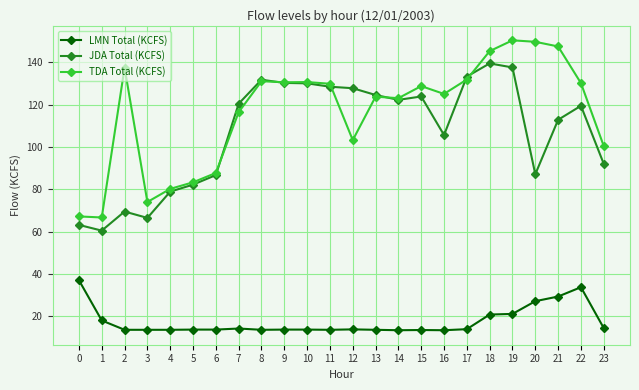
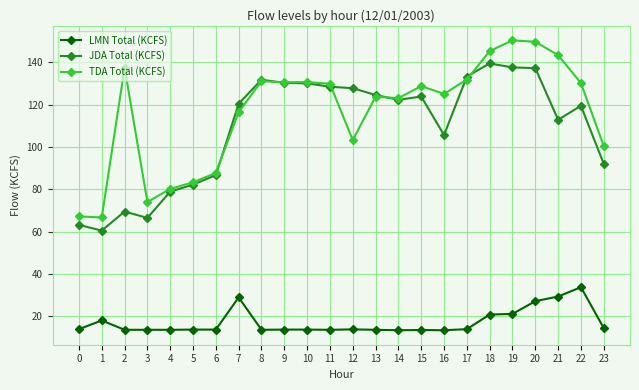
LMN Total (KCFS), 0: 37 -> 14
LMN Total (KCFS), 7: 14 -> 29
JDA Total (KCFS), 20: 87 -> 137
TDA Total (KCFS), 21: 147 -> 143
